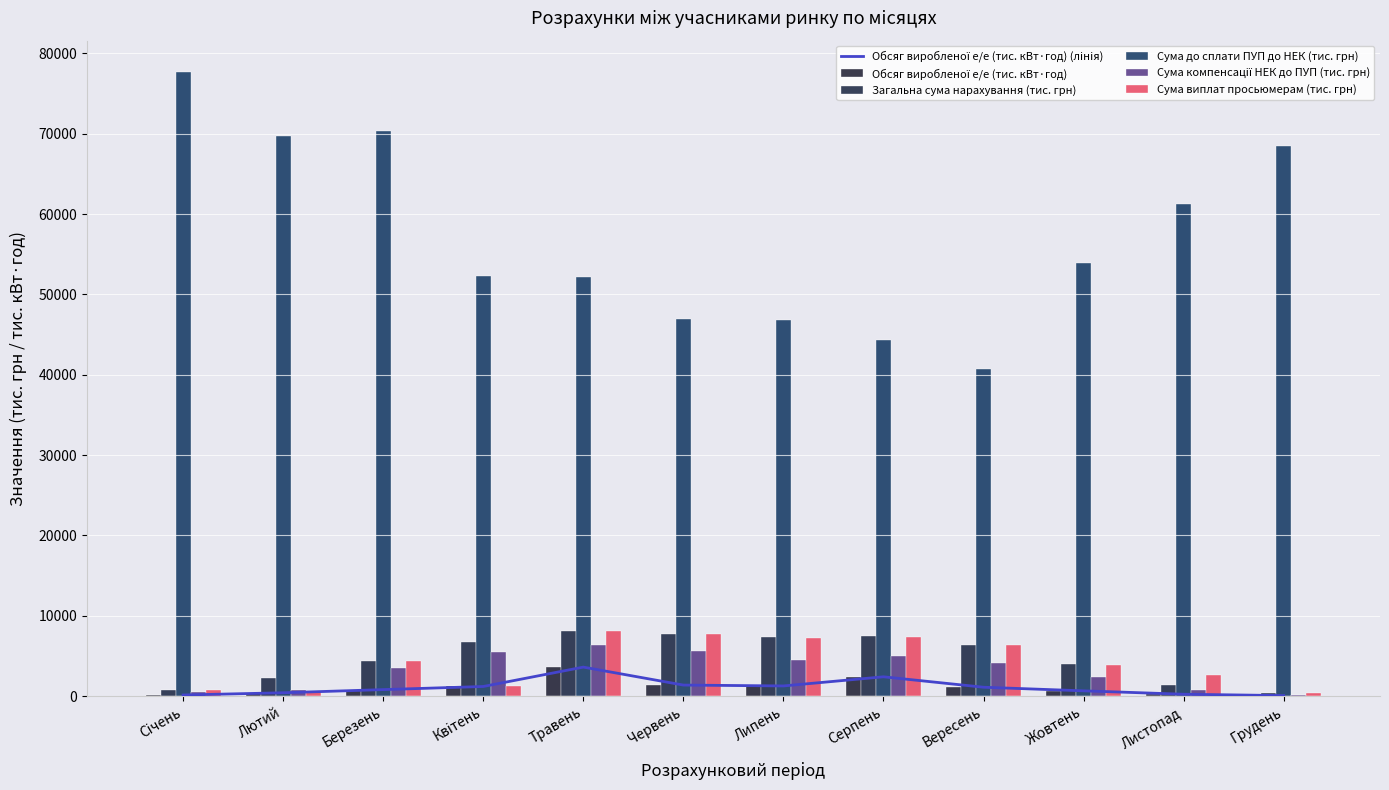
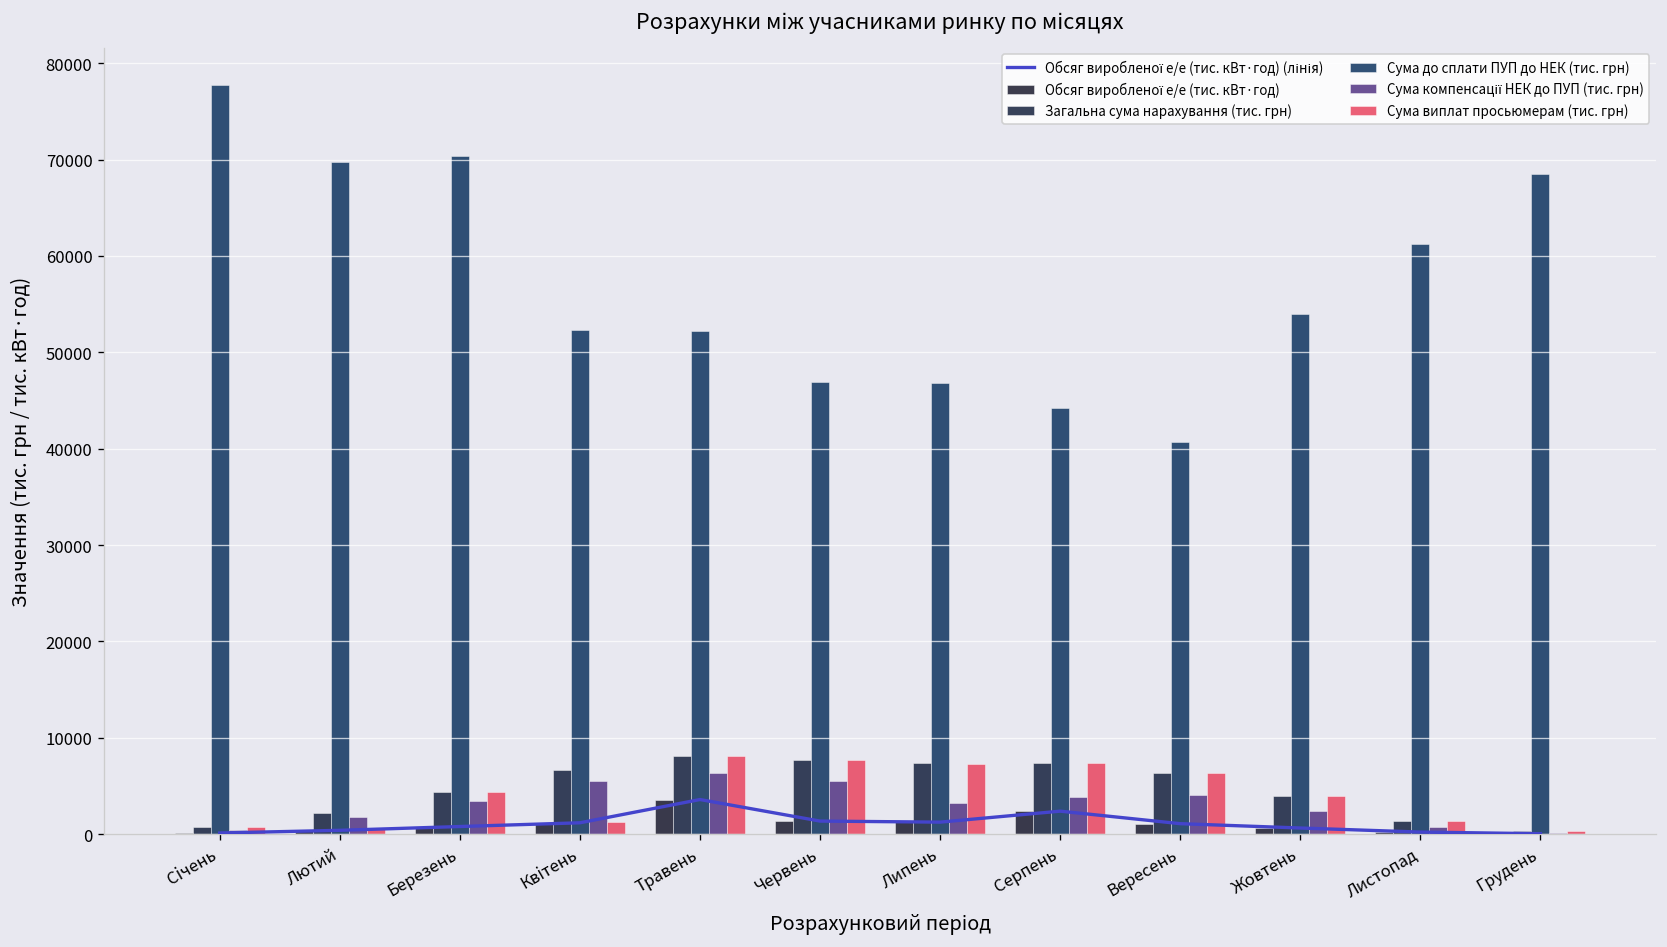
Сума компенсації НЕК до ПУП (тис. грн), Лютий: 1000 -> 2000
Сума компенсації НЕК до ПУП (тис. грн), Липень: 5000 -> 3000
Сума компенсації НЕК до ПУП (тис. грн), Серпень: 5000 -> 4000
Сума виплат просьюмерам (тис. грн), Листопад: 3000 -> 1000
